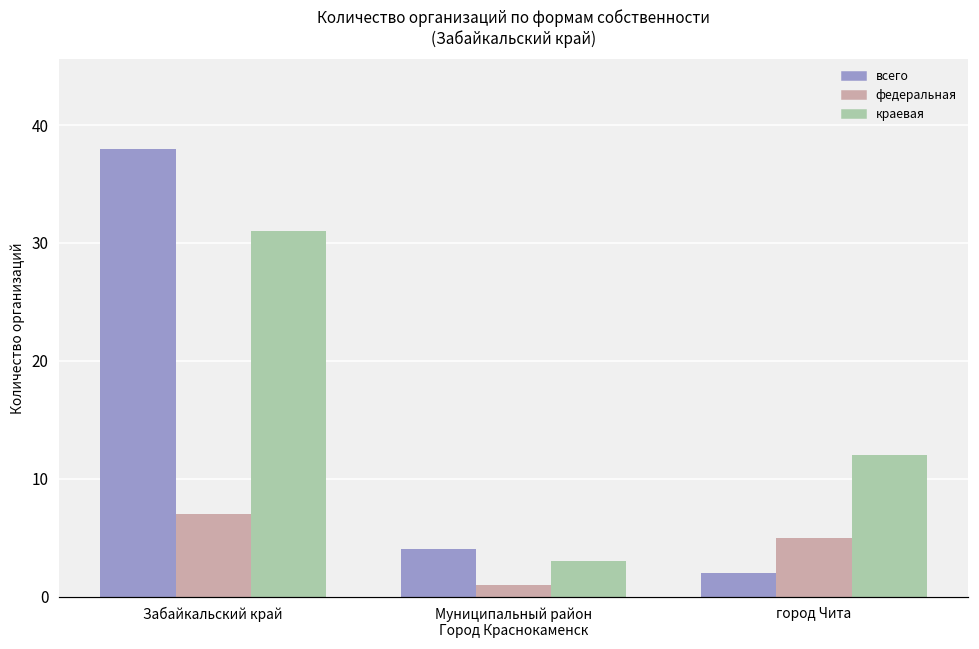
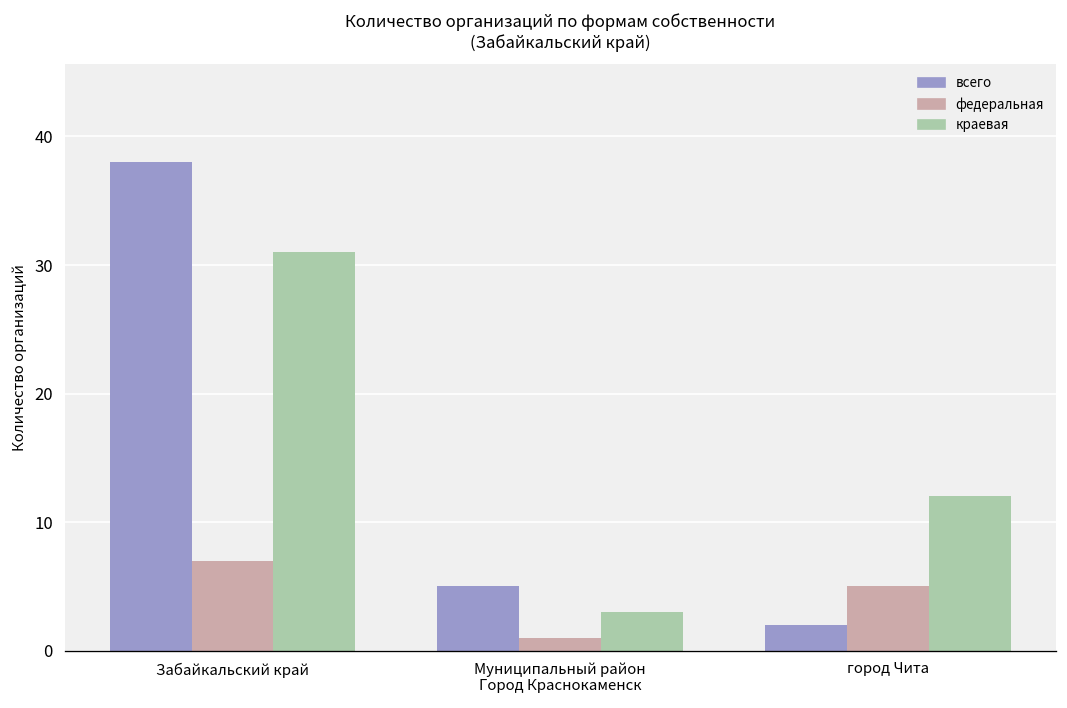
всего, Муниципальный район Город Краснокаменск: 4 -> 5
